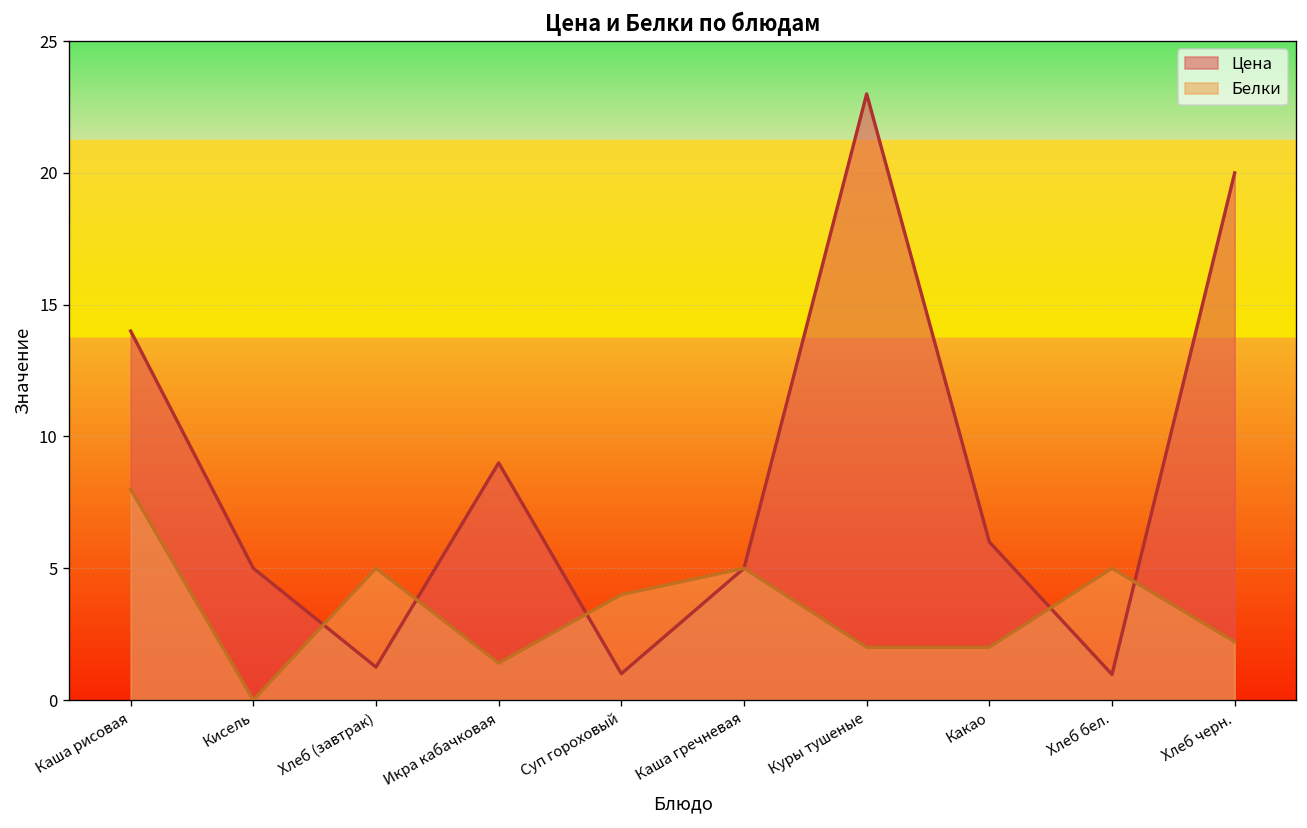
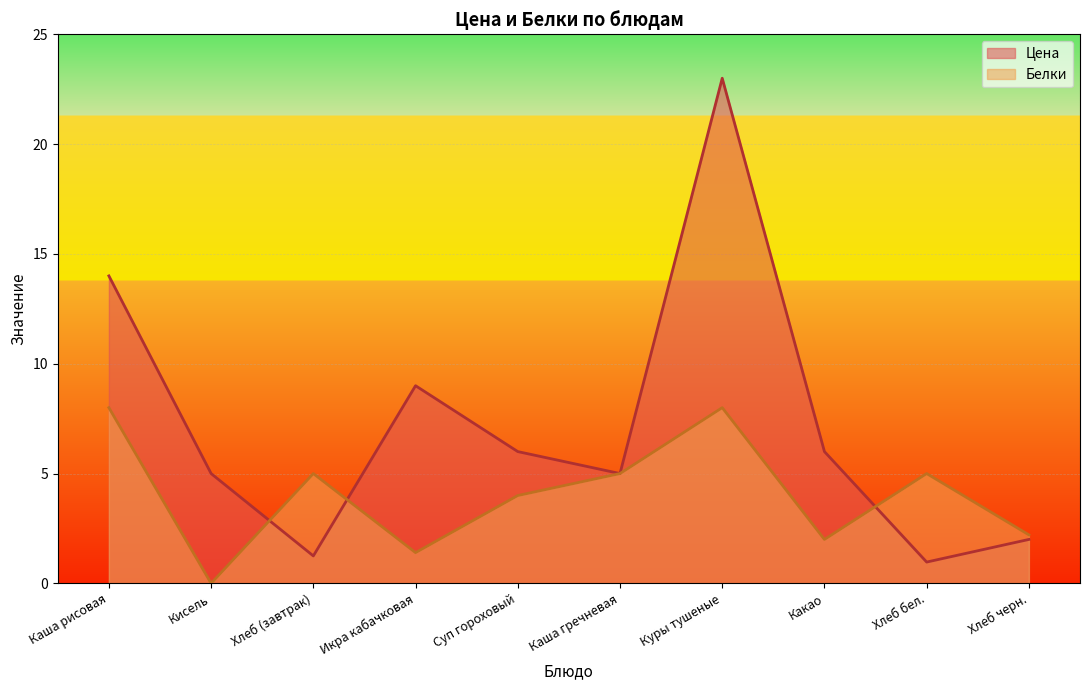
Цена, Суп гороховый: 1 -> 6
Белки, Куры тушеные: 2 -> 8
Цена, Хлеб черн.: 20 -> 2
